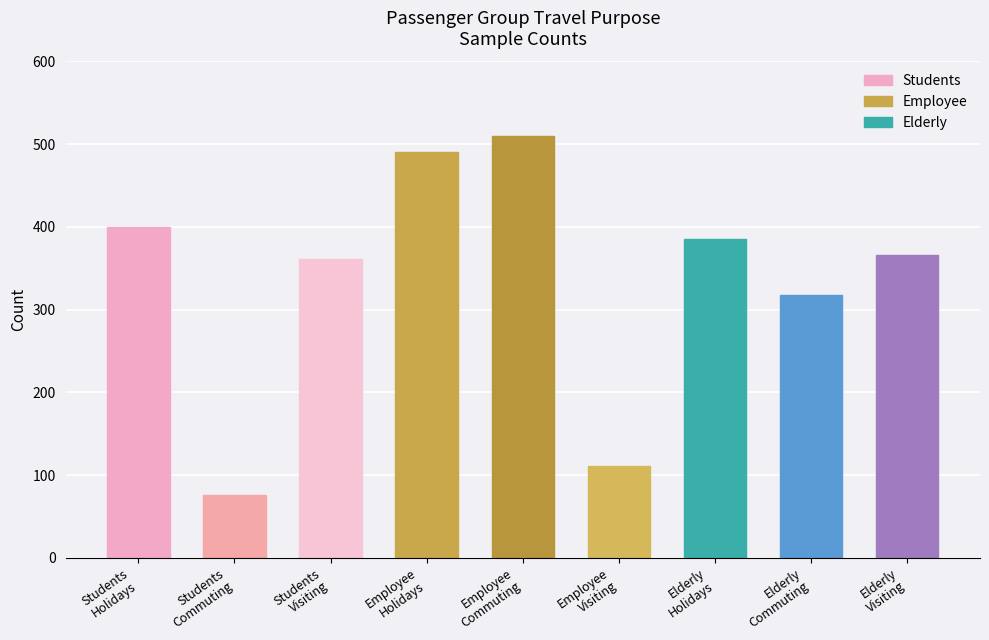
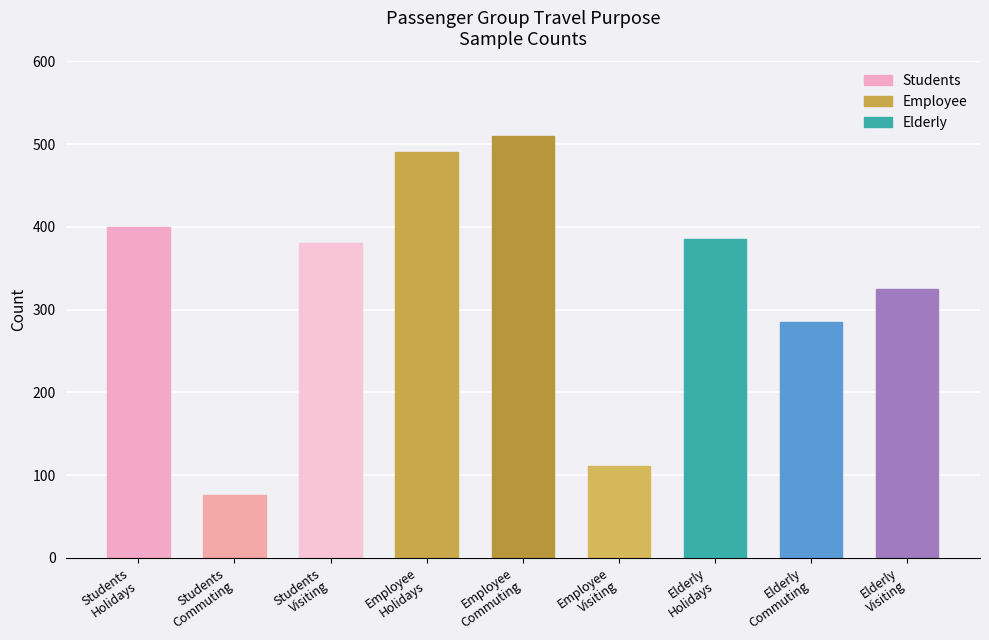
Students Visiting: 360 -> 380
Elderly Commuting: 320 -> 290
Elderly Visiting: 370 -> 330
